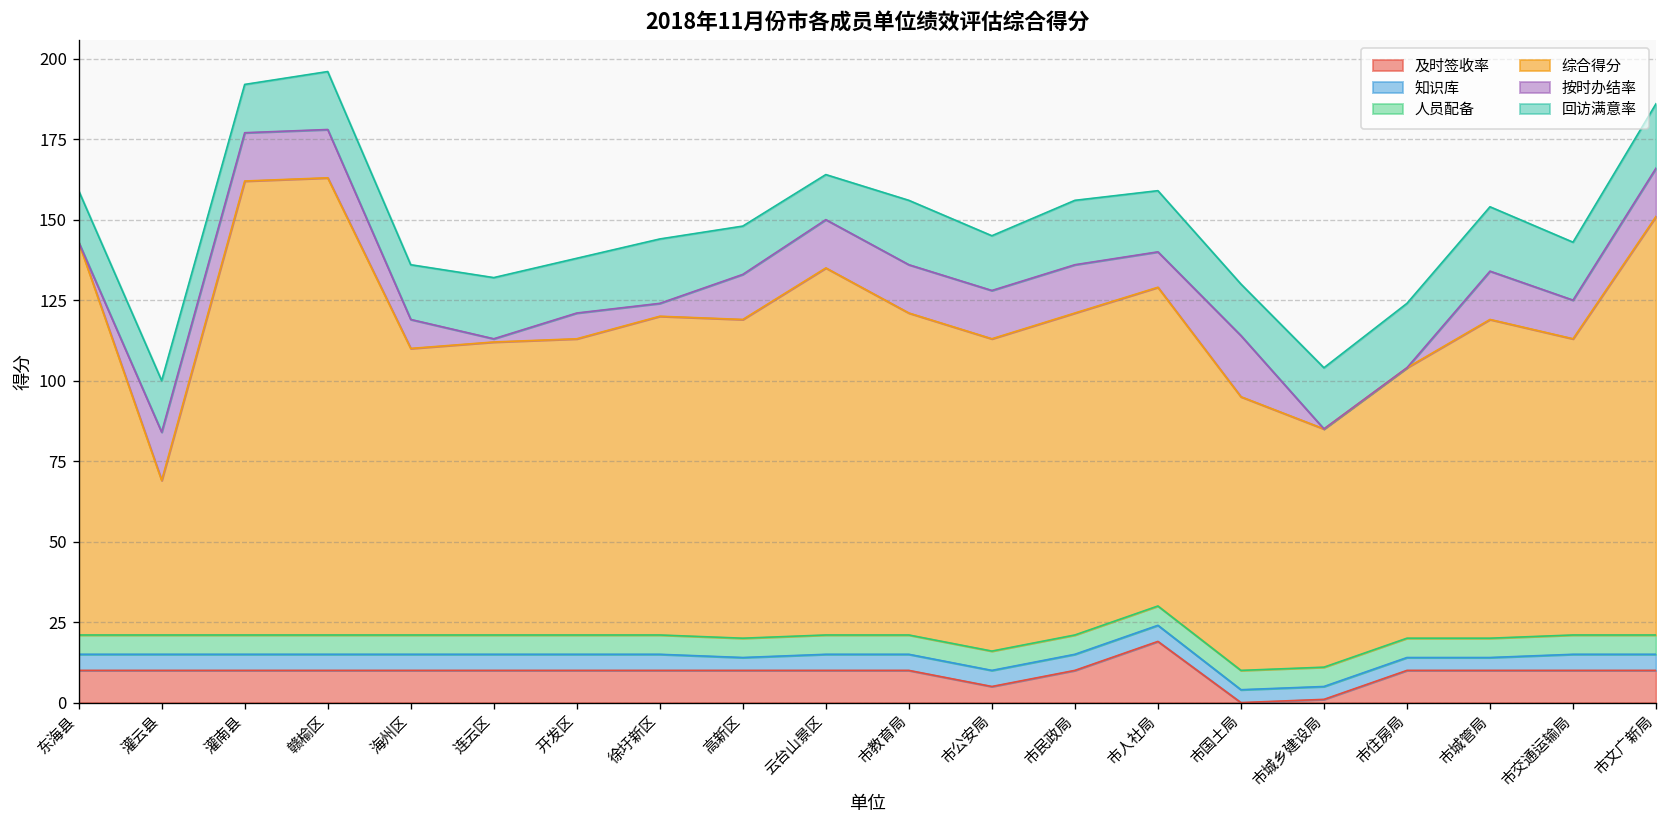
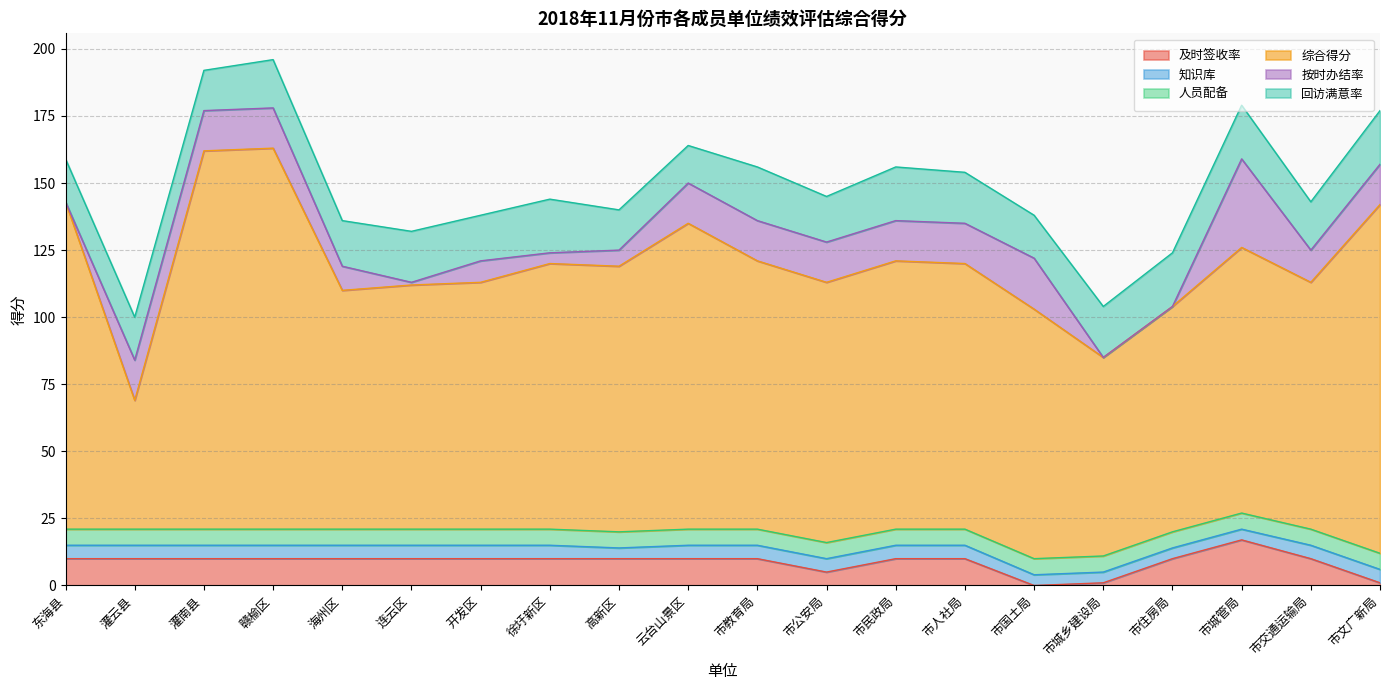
按时办结率, 高新区: 14 -> 6
及时签收率, 市人社局: 19 -> 10
按时办结率, 市人社局: 11 -> 15
综合得分, 市国土局: 85 -> 93
及时签收率, 市城管局: 10 -> 17
按时办结率, 市城管局: 15 -> 33
及时签收率, 市文广新局: 10 -> 1
